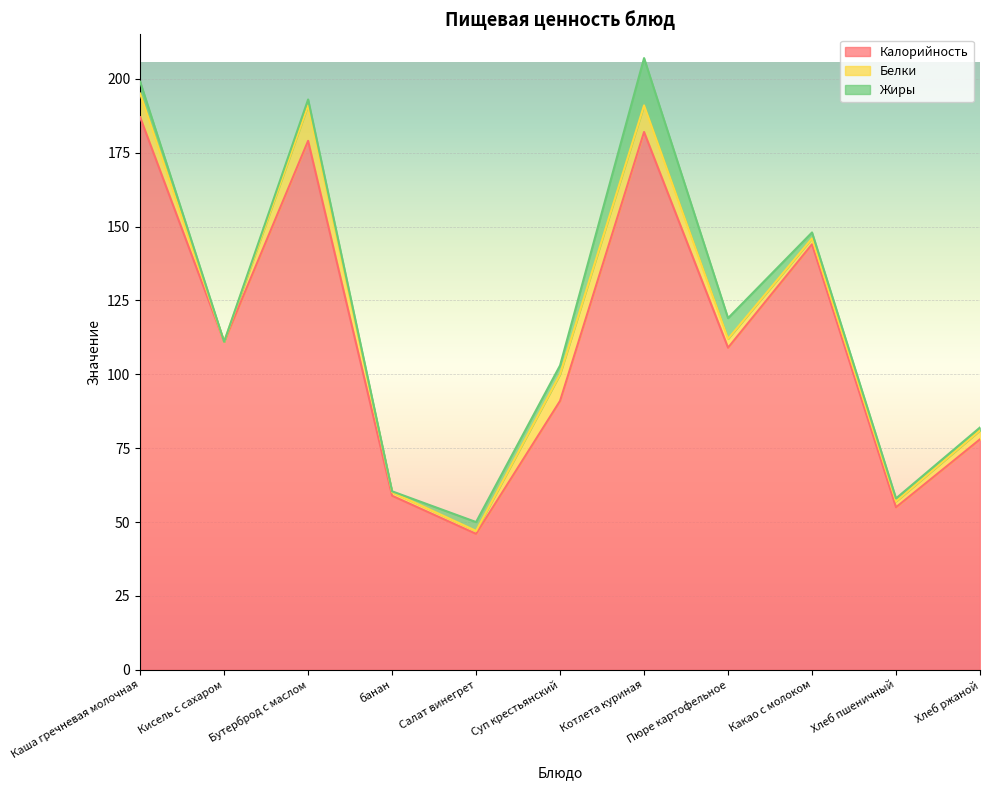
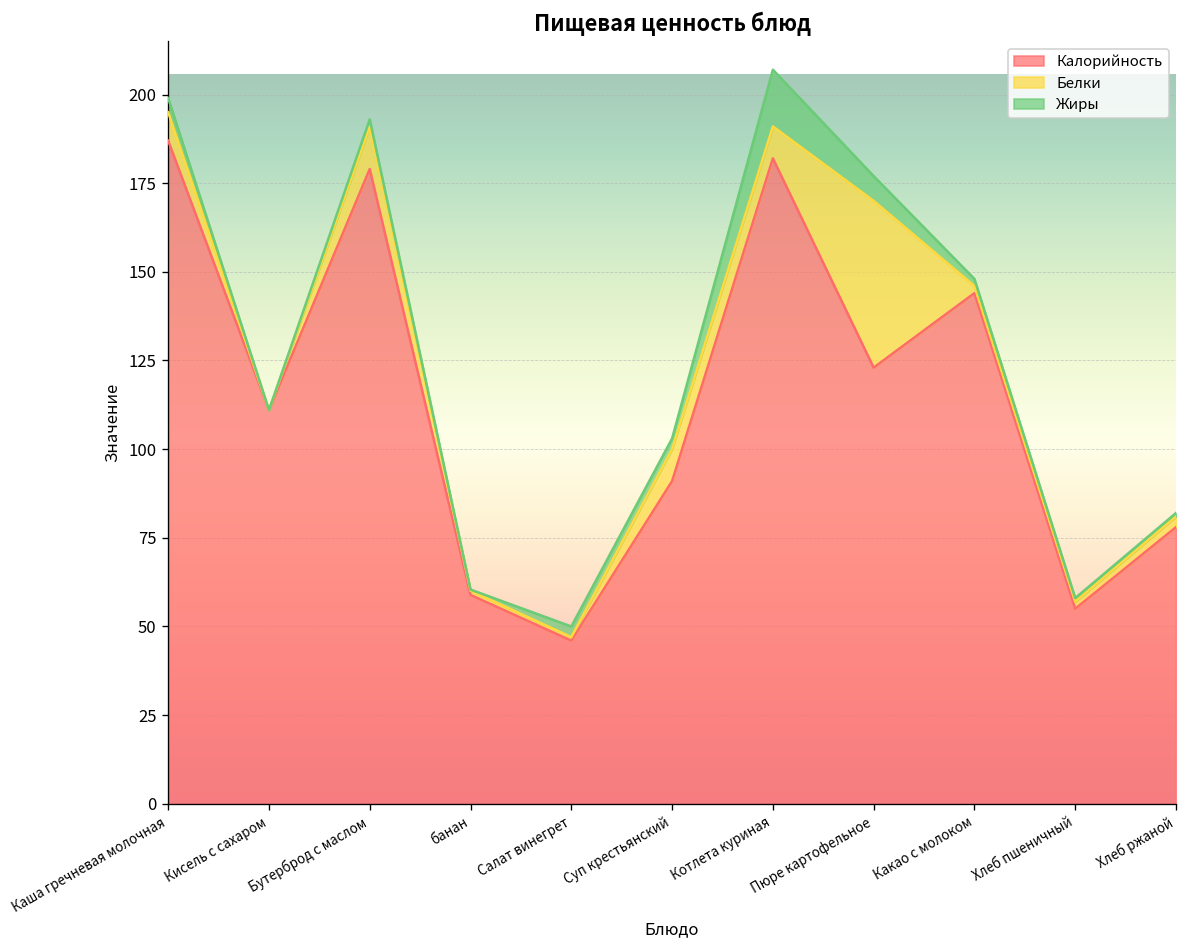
Калорийность, Пюре картофельное: 109 -> 123
Белки, Пюре картофельное: 3 -> 47
